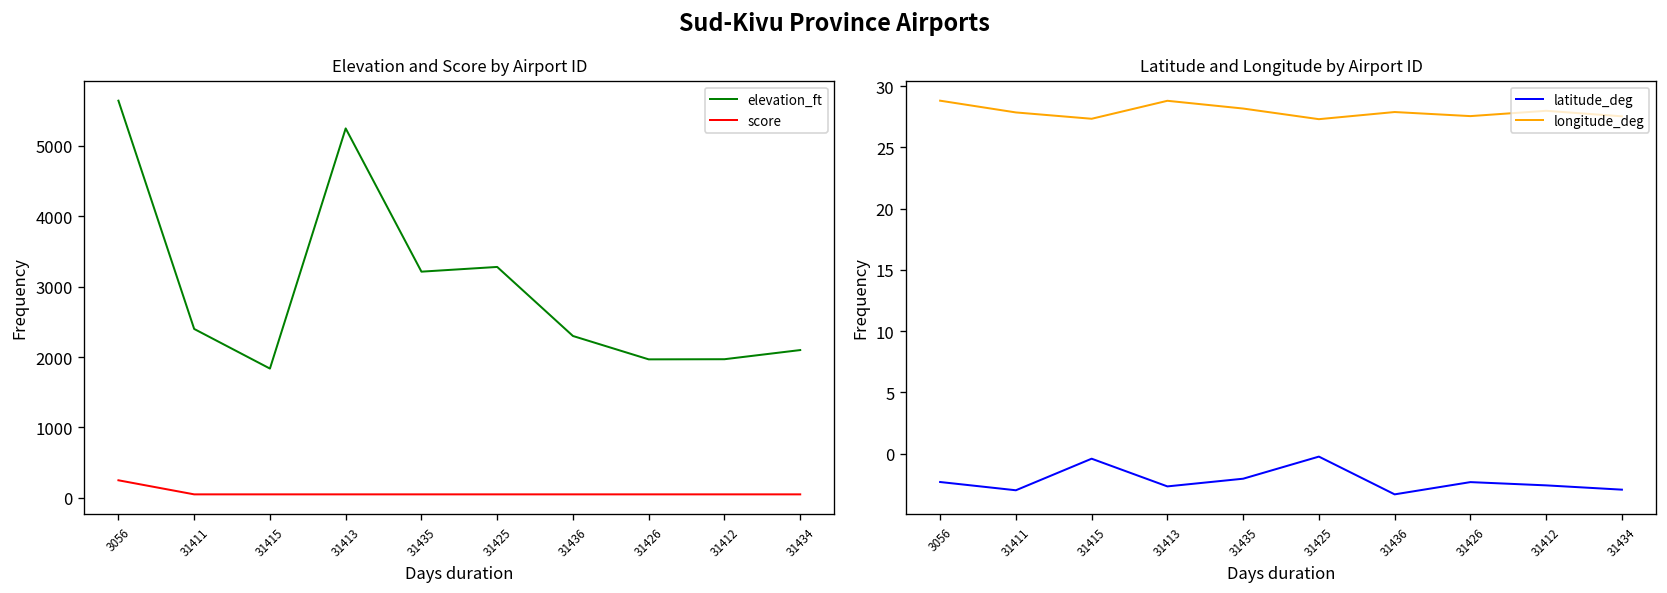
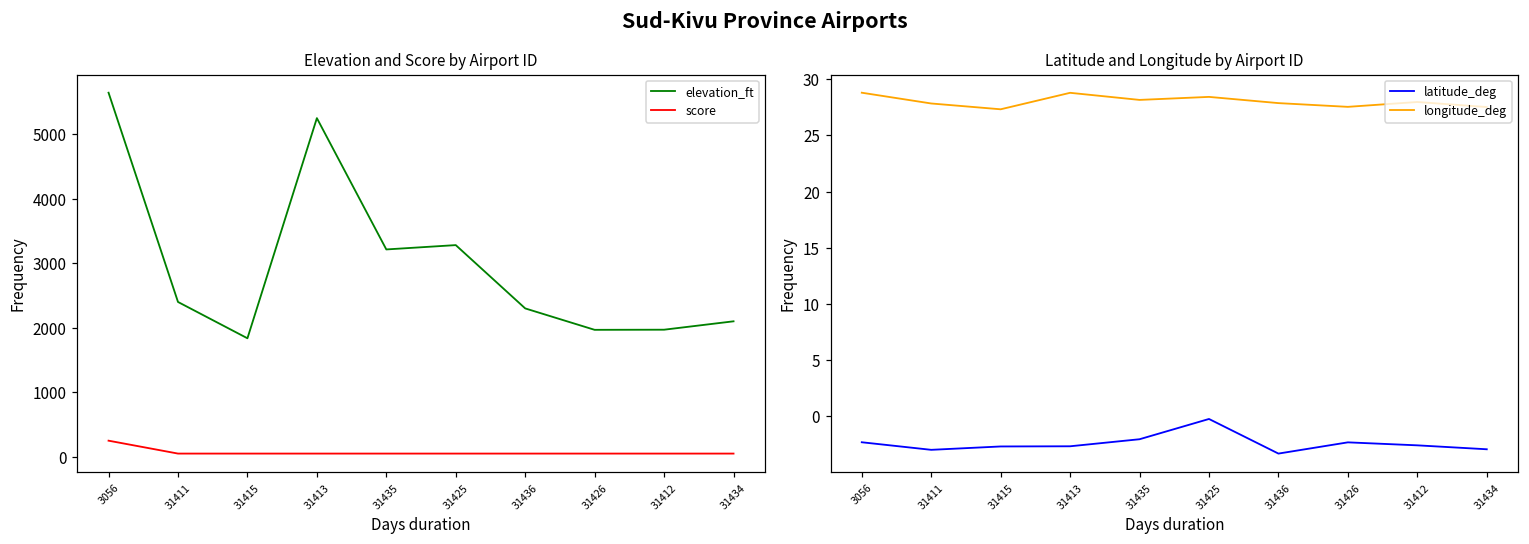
Latitude and Longitude by Airport ID, latitude_deg, 31415: -0.4 -> -2.7
Latitude and Longitude by Airport ID, longitude_deg, 31425: 27.3 -> 28.4
